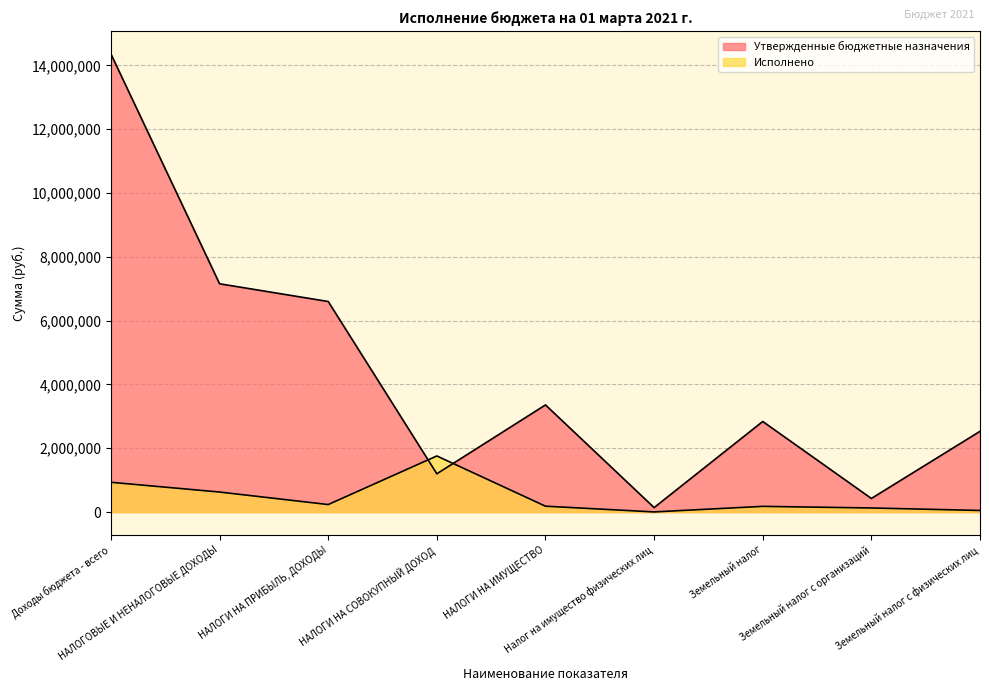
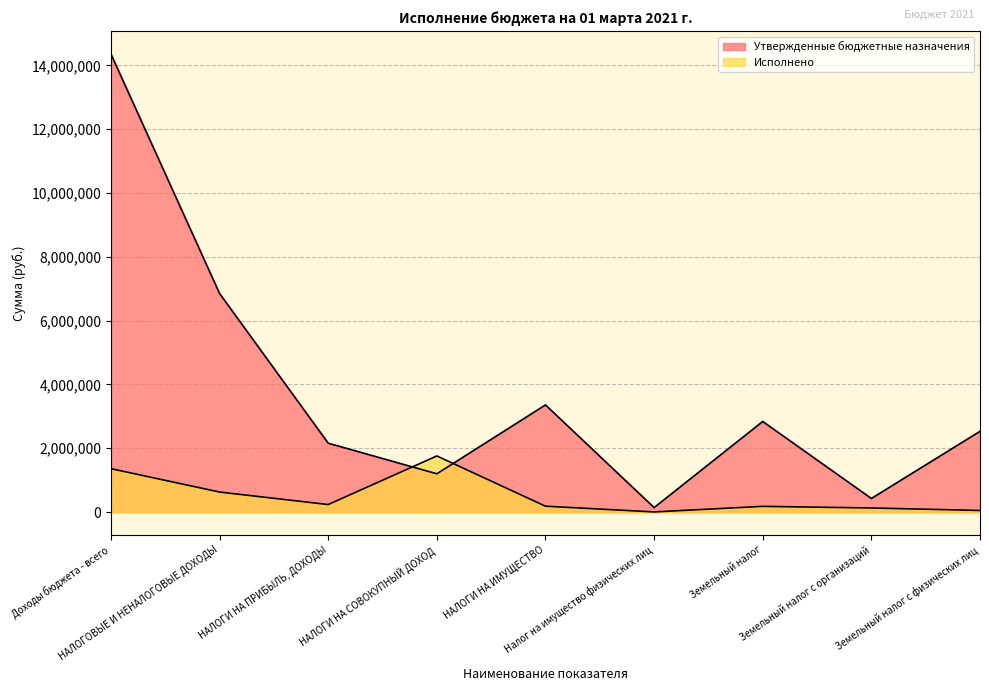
Исполнено, Доходы бюджета - всего: 900,000 -> 1,400,000
Утвержденные бюджетные назначения, НАЛОГОВЫЕ И НЕНАЛОГОВЫЕ ДОХОДЫ: 7,200,000 -> 6,900,000
Утвержденные бюджетные назначения, НАЛОГИ НА ПРИБЫЛЬ, ДОХОДЫ: 6,600,000 -> 2,200,000
